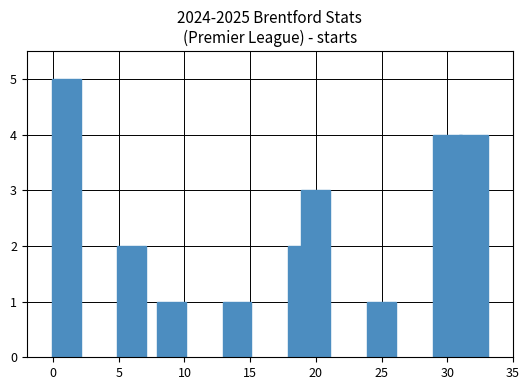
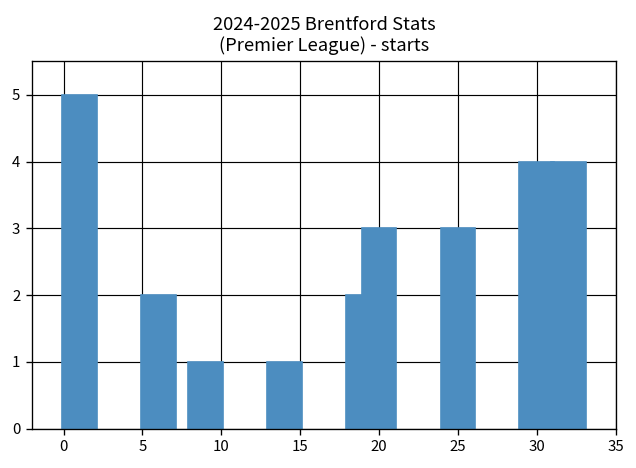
25: 1 -> 3
